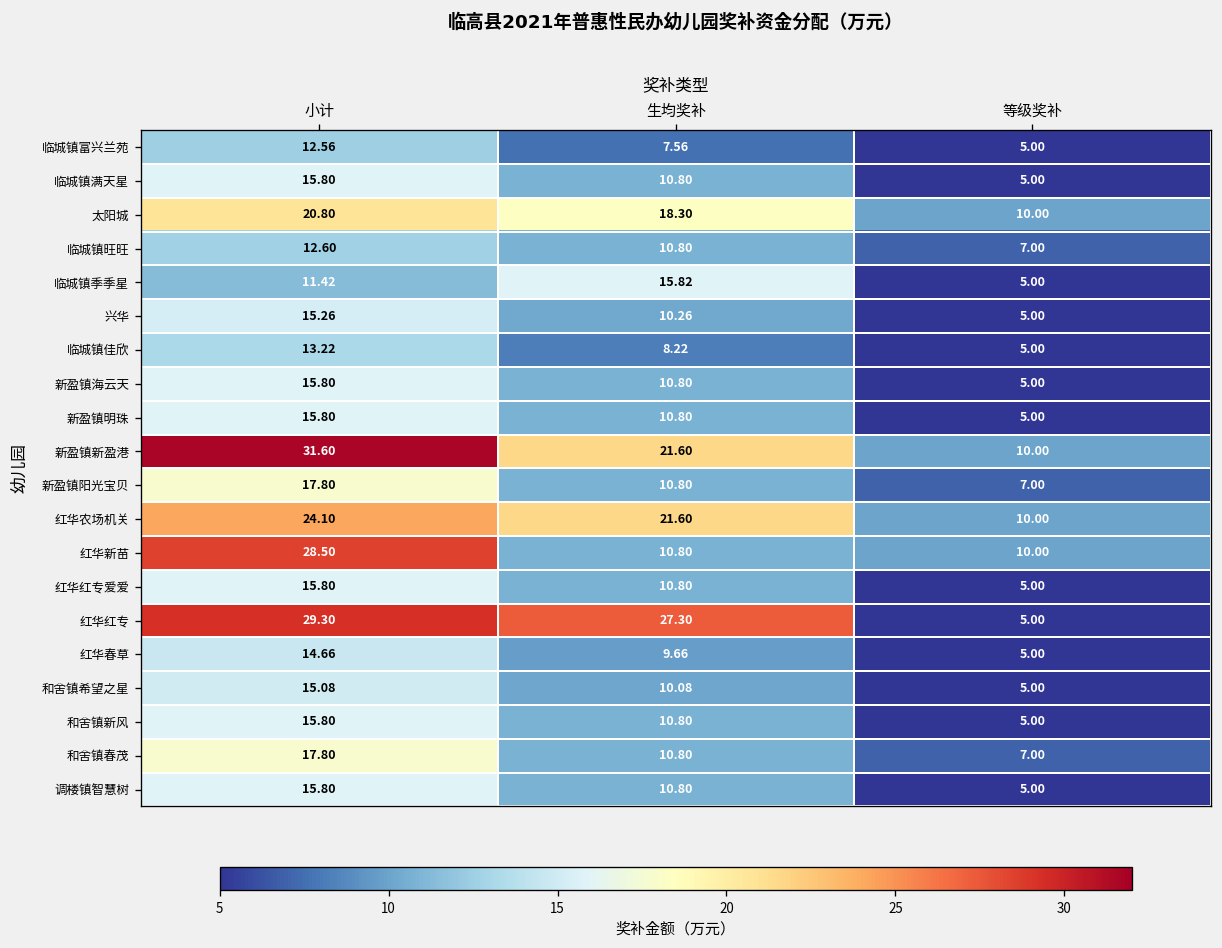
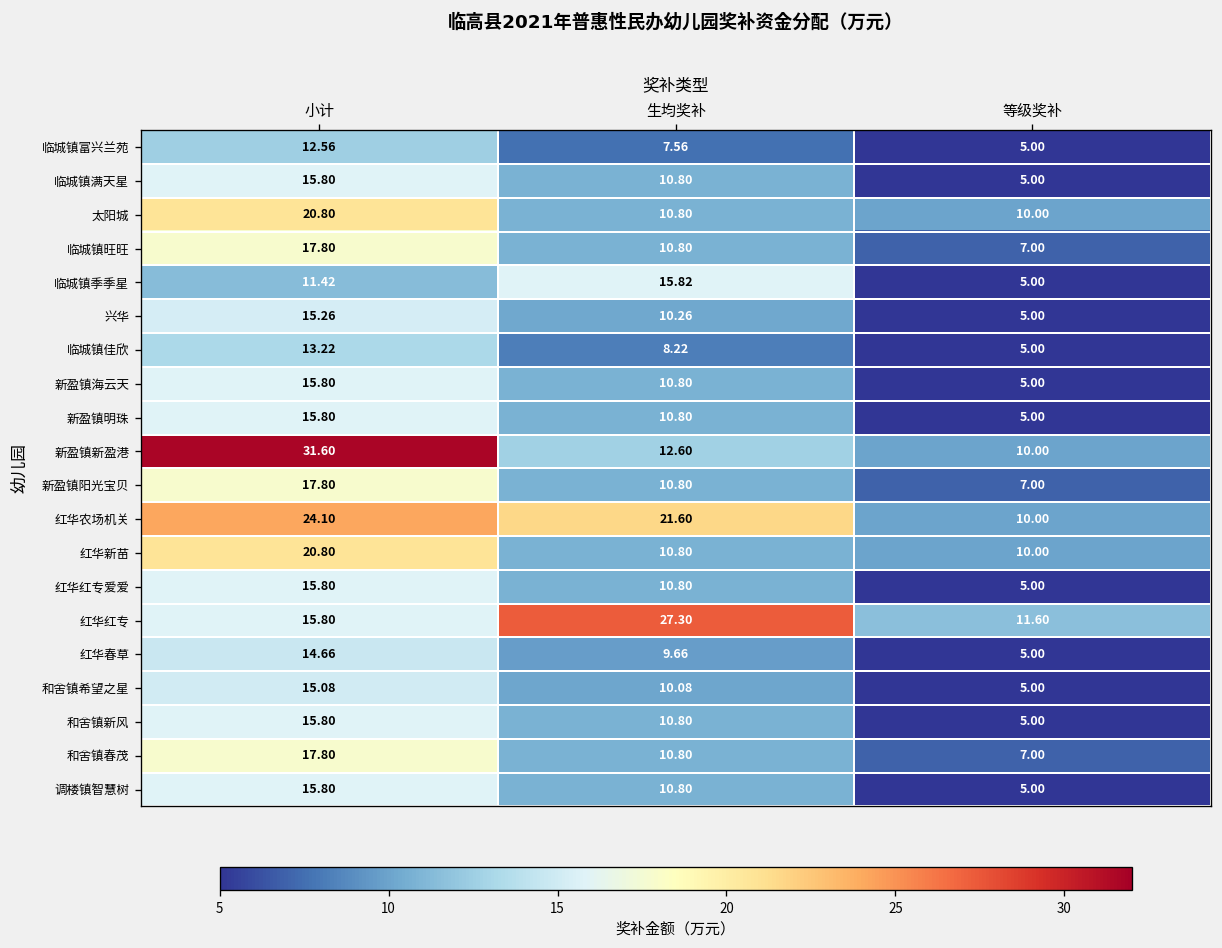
太阳城, 生均奖补: 18.30 -> 10.80
临城镇旺旺, 小计: 12.60 -> 17.80
新盈镇新盈港, 生均奖补: 21.60 -> 12.60
红华新苗, 小计: 28.50 -> 20.80
红华红专, 小计: 29.30 -> 15.80
红华红专, 等级奖补: 5.00 -> 11.60
